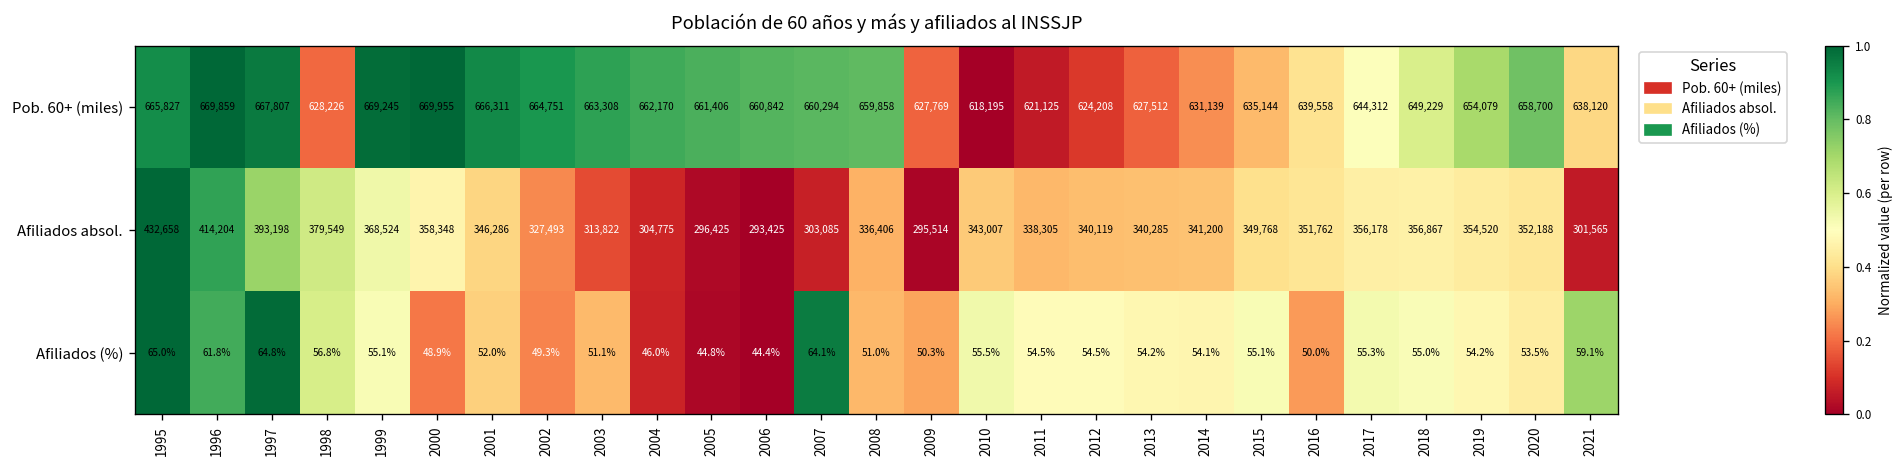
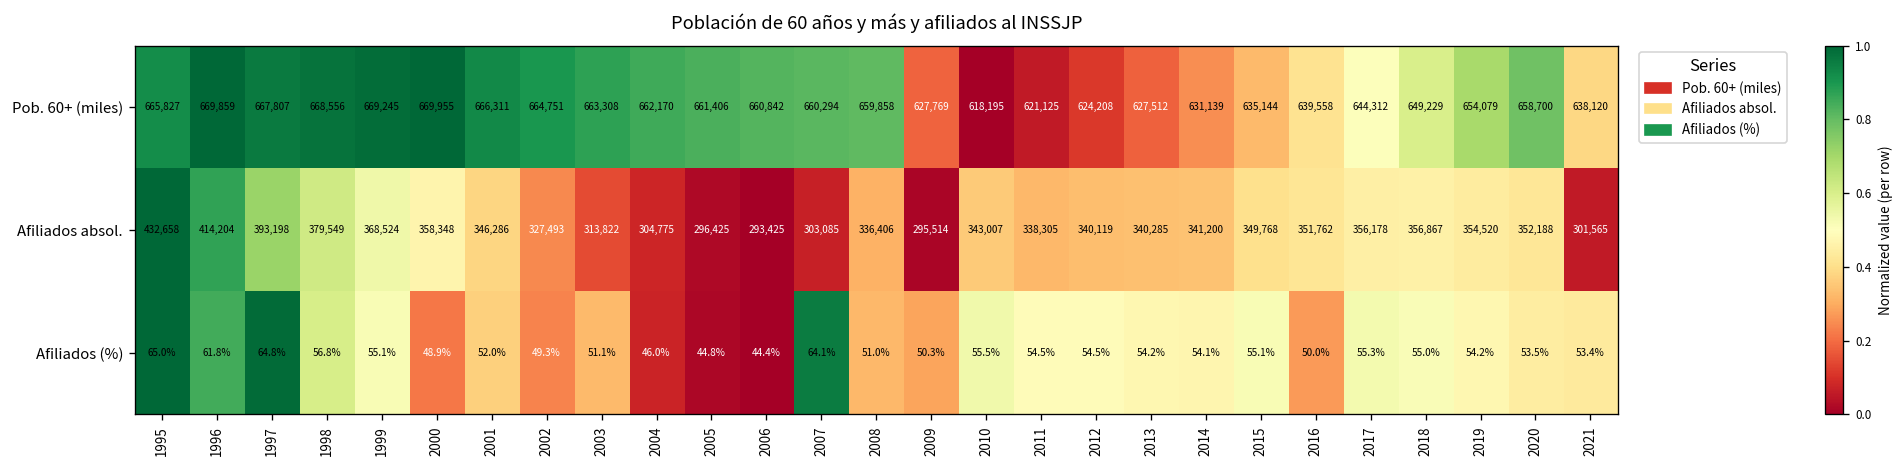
Pob. 60+ (miles), 1998: 628,226 -> 668,556
Afiliados (%), 2021: 59.1% -> 53.4%
